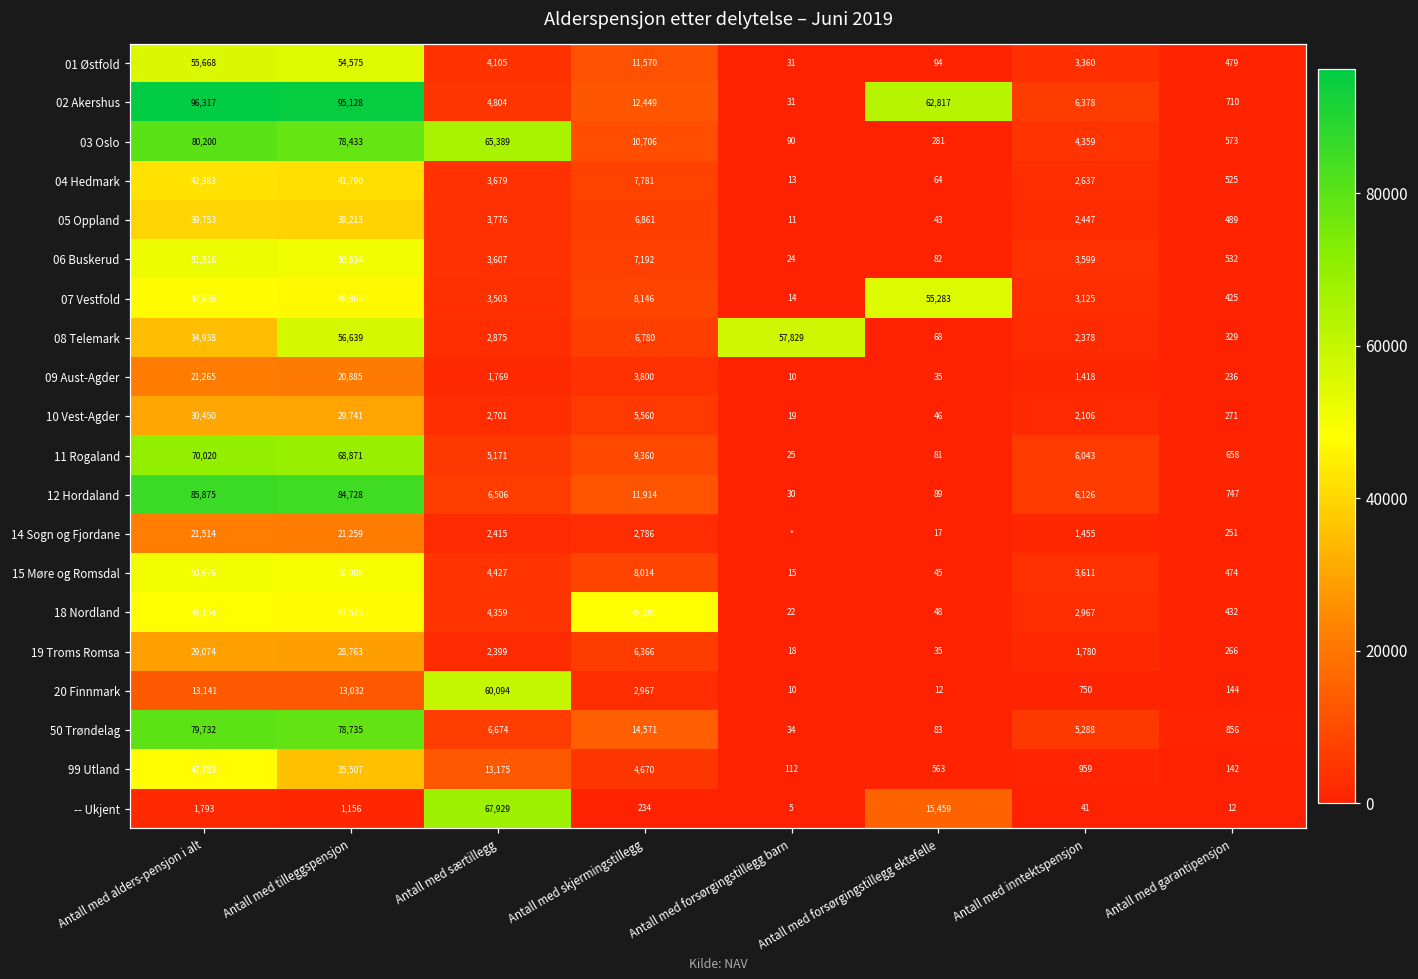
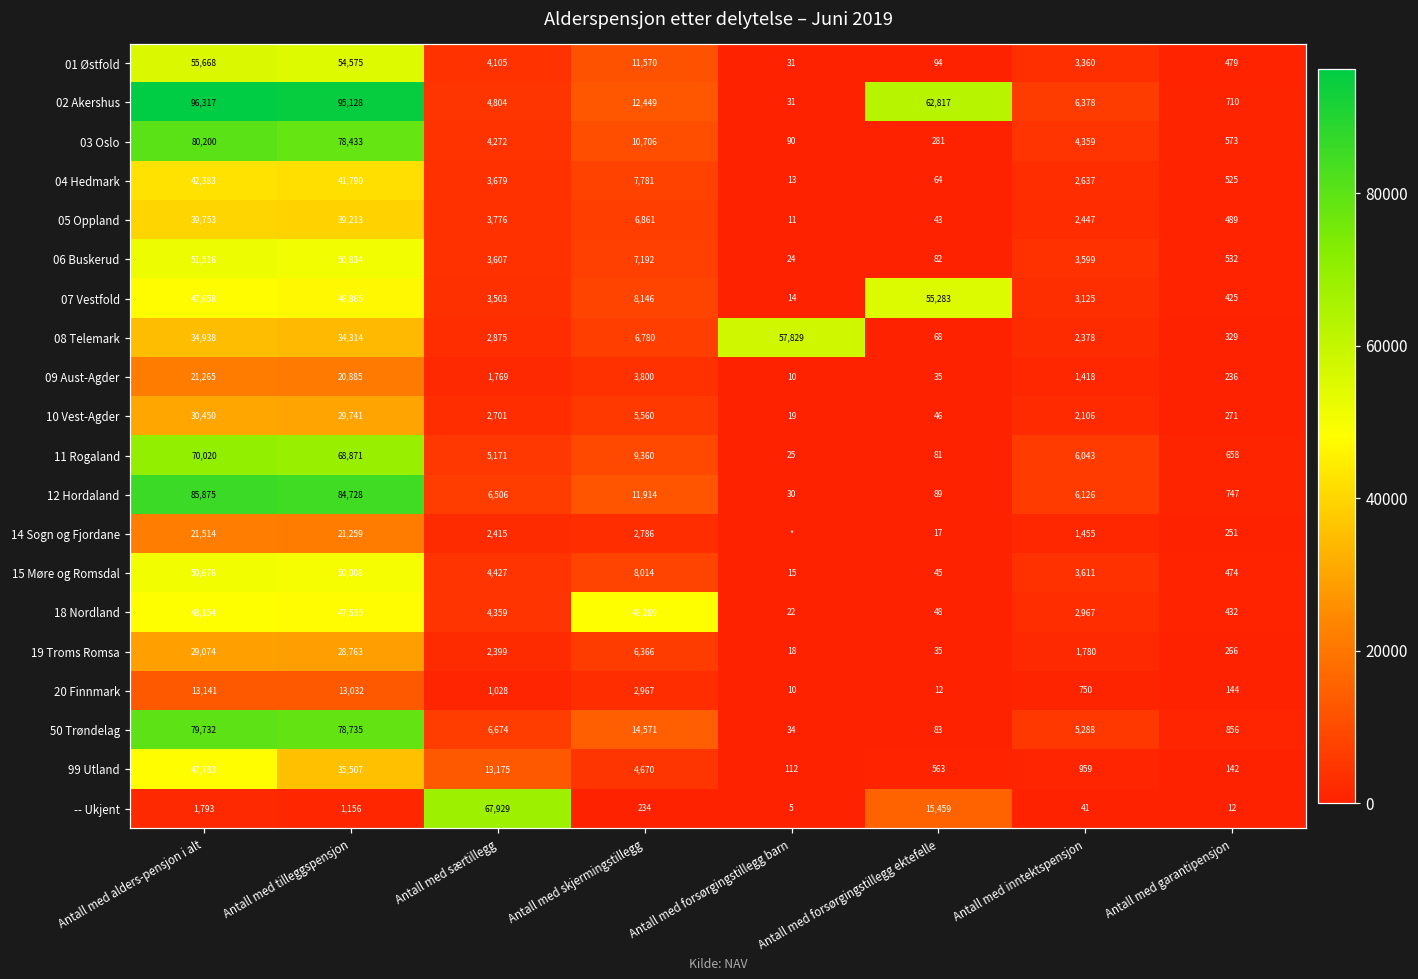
03 Oslo, Antall med særtillegg: 65,389 -> 4,272
08 Telemark, Antall med tilleggspensjon: 56,639 -> 34,314
20 Finnmark, Antall med særtillegg: 60,094 -> 1,028
